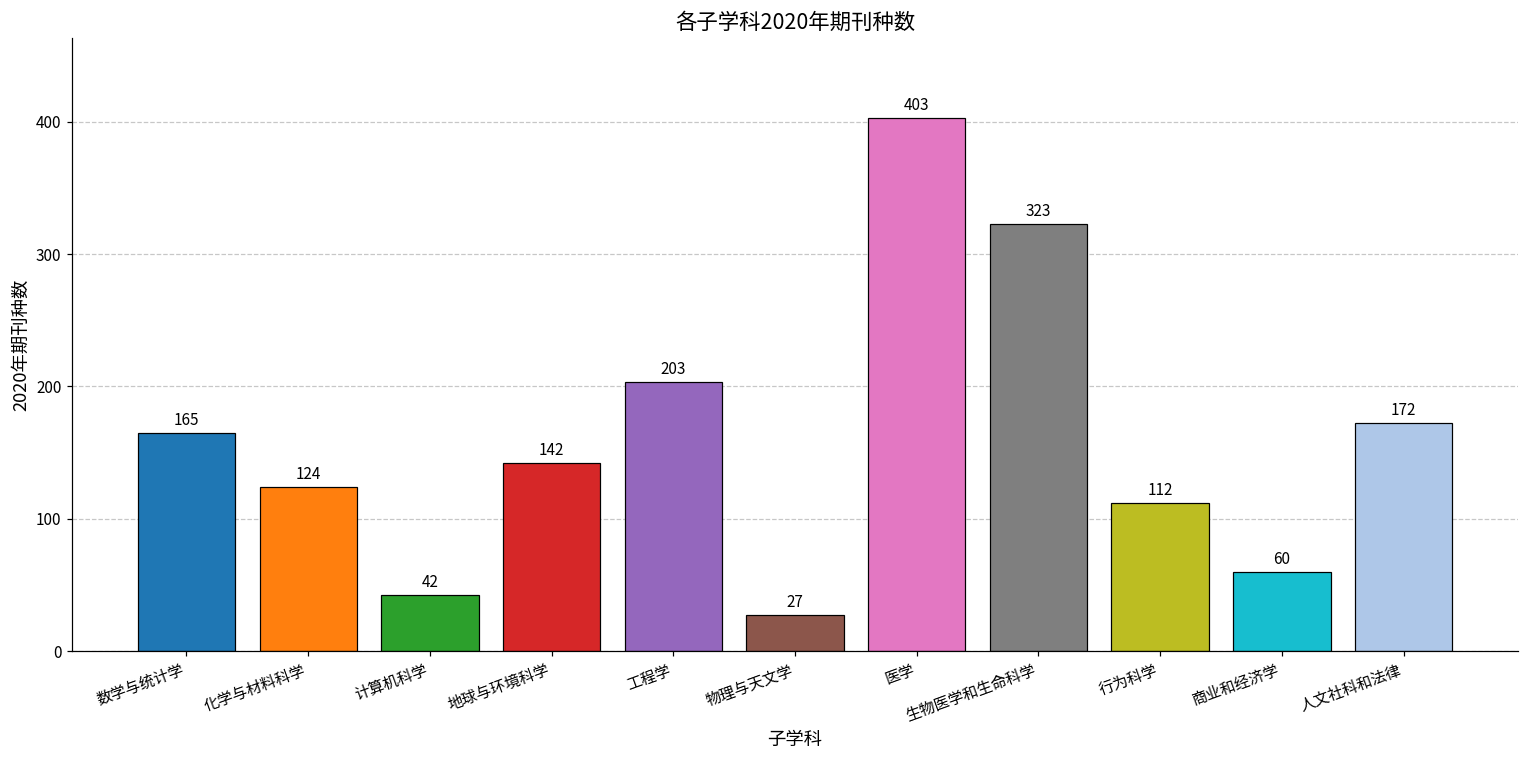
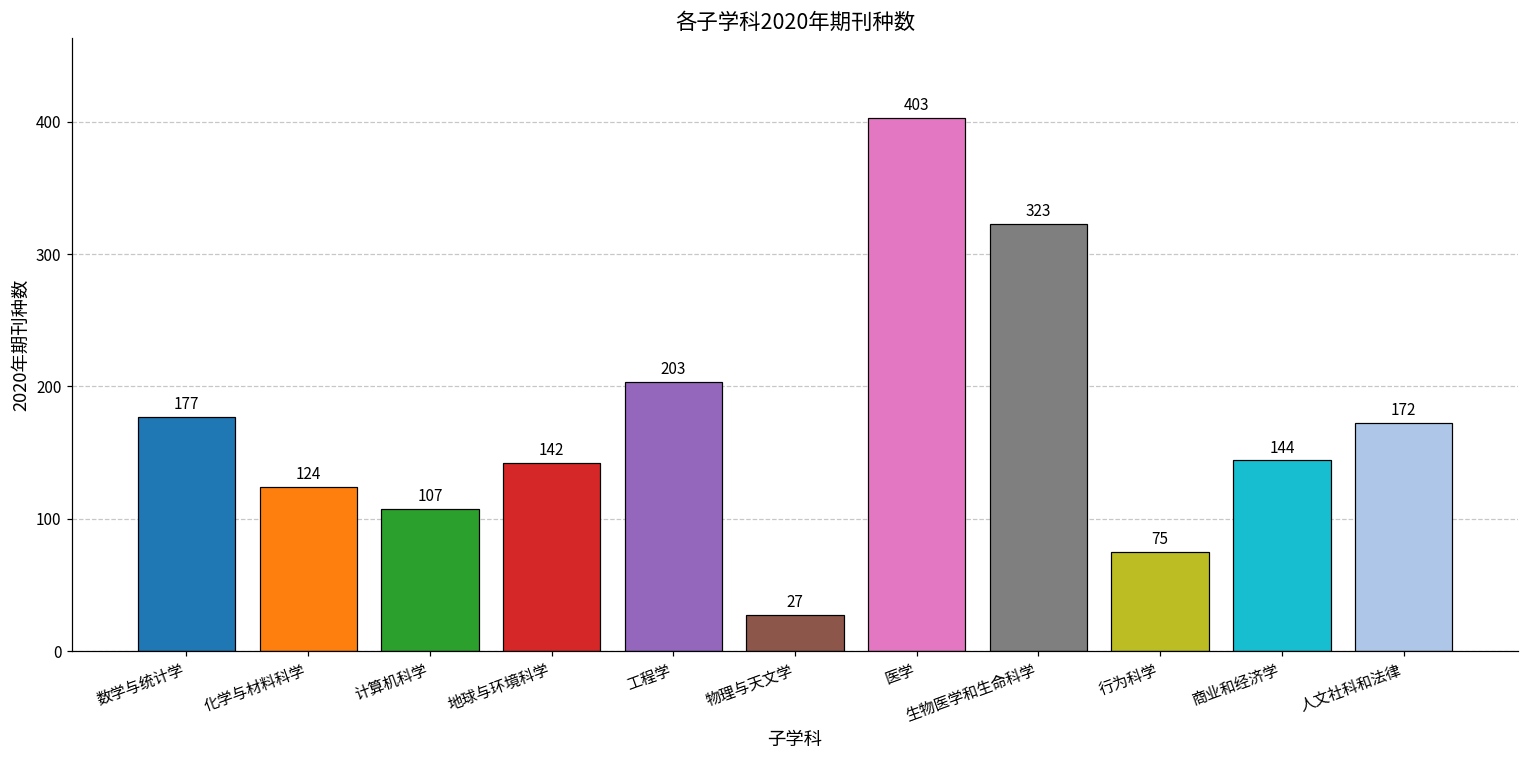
数学与统计学: 165 -> 177
计算机科学: 42 -> 107
行为科学: 112 -> 75
商业和经济学: 60 -> 144
